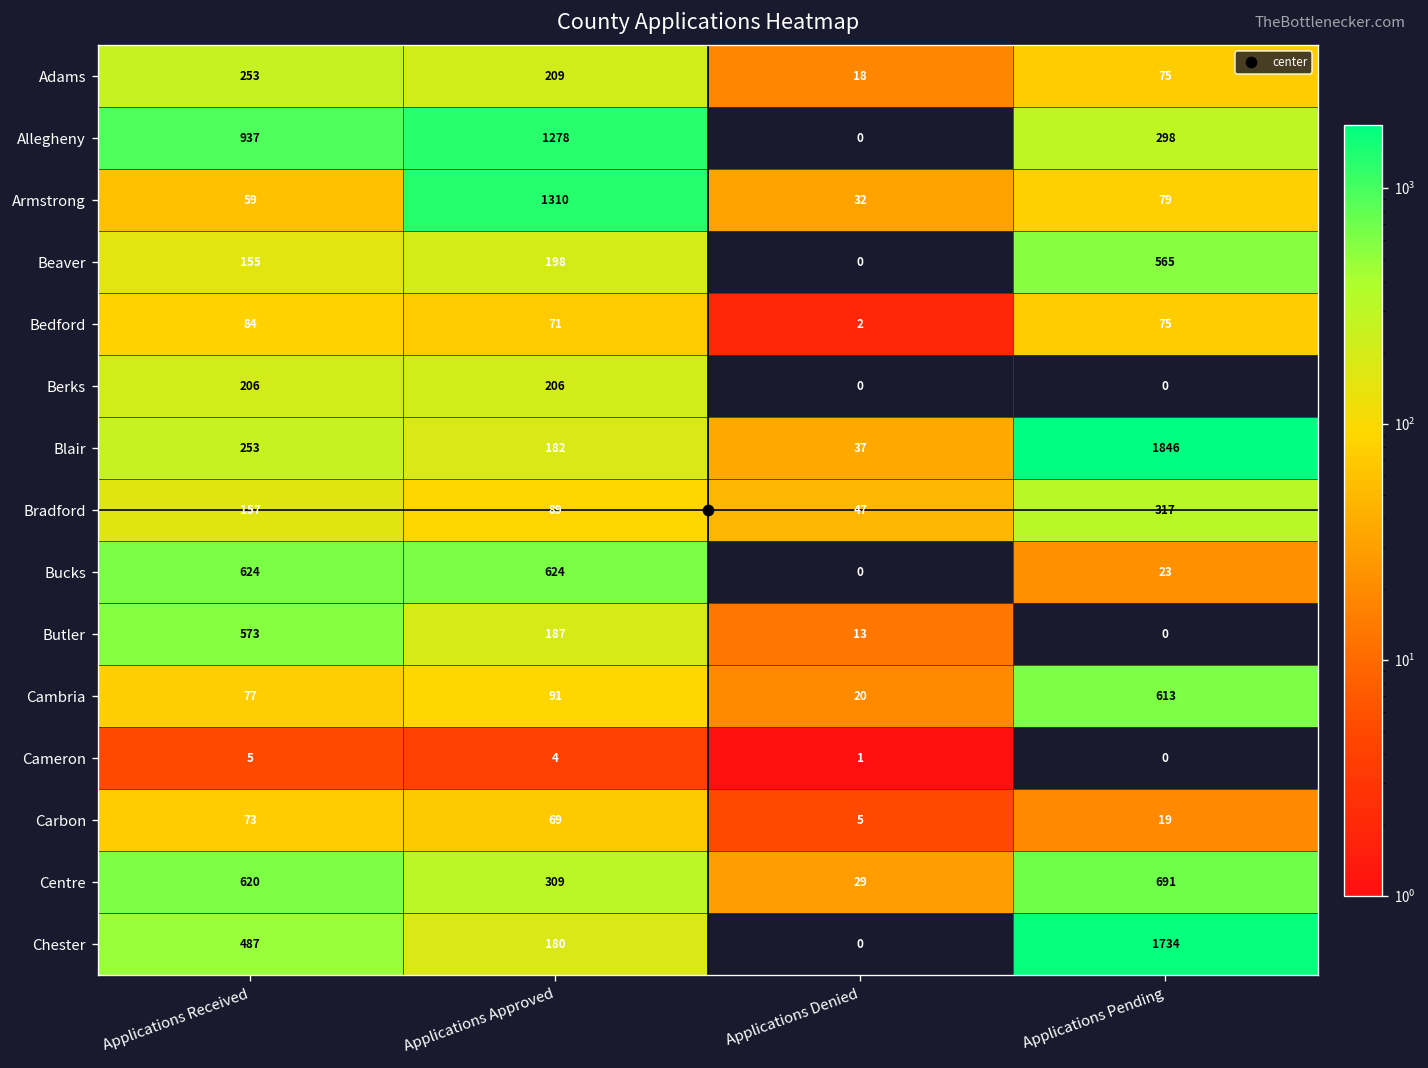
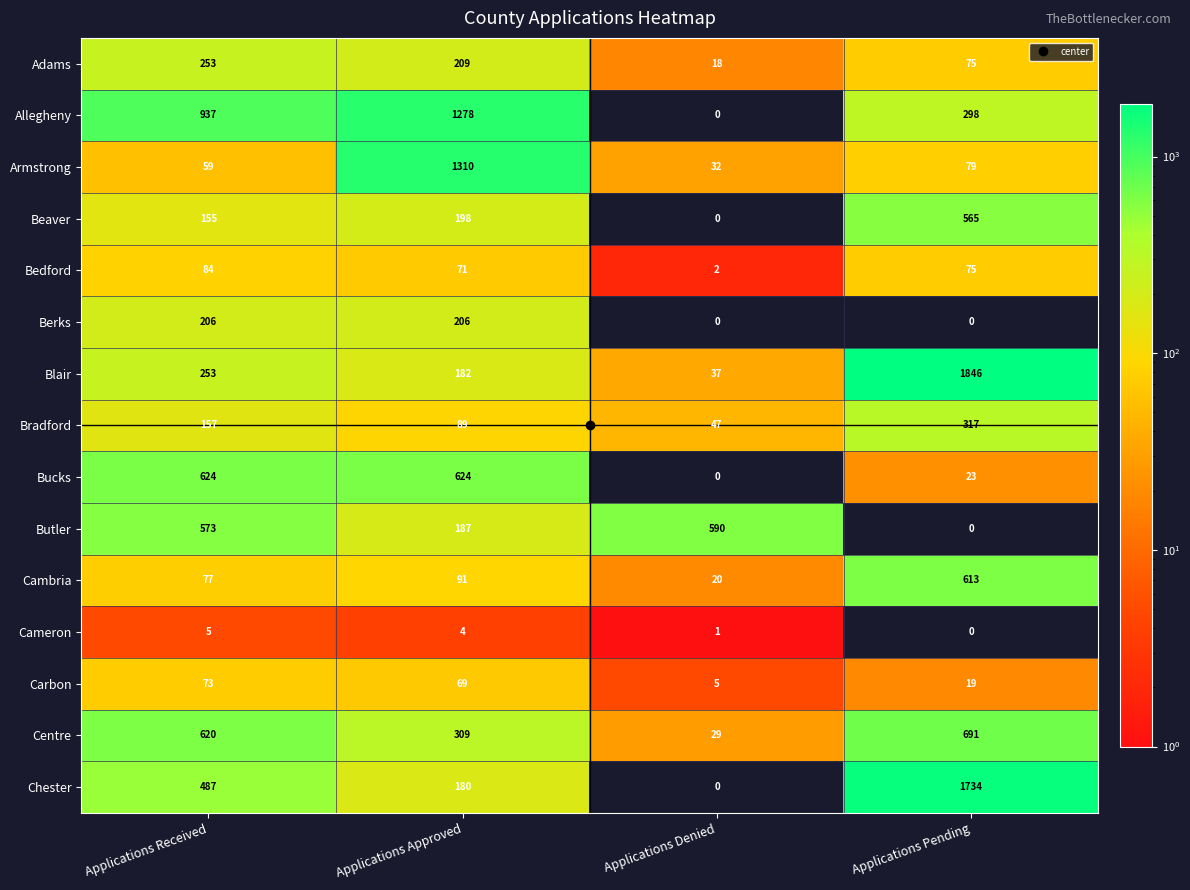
Butler, Applications Denied: 13 -> 590
